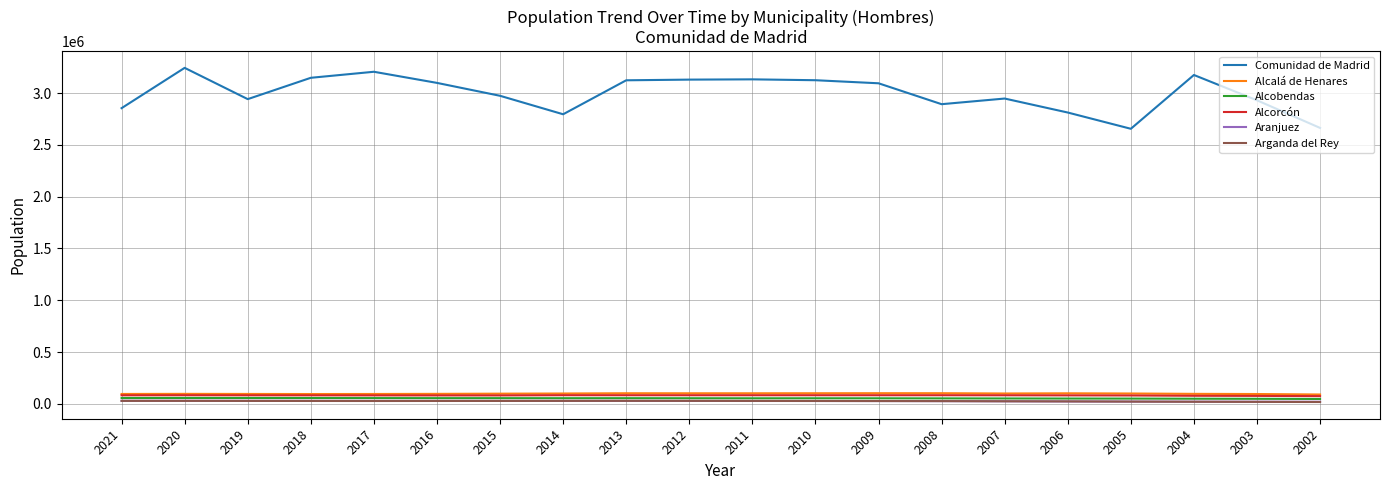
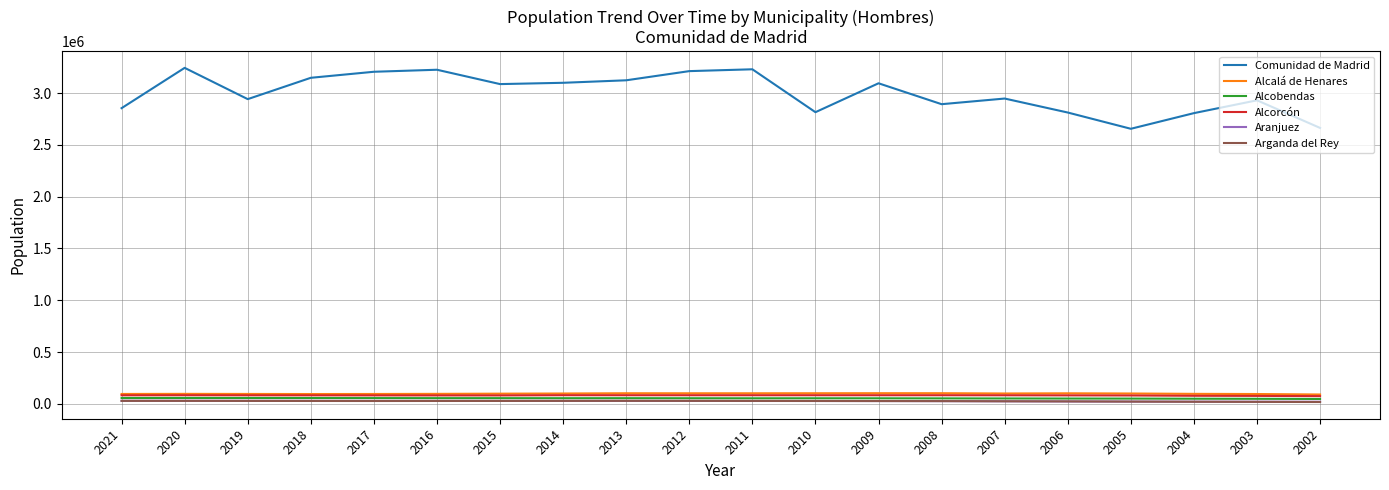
Comunidad de Madrid, 2016: 3100000 -> 3230000
Comunidad de Madrid, 2015: 2970000 -> 3090000
Comunidad de Madrid, 2014: 2800000 -> 3100000
Comunidad de Madrid, 2012: 3130000 -> 3210000
Comunidad de Madrid, 2011: 3130000 -> 3230000
Comunidad de Madrid, 2010: 3120000 -> 2820000
Comunidad de Madrid, 2004: 3170000 -> 2810000
